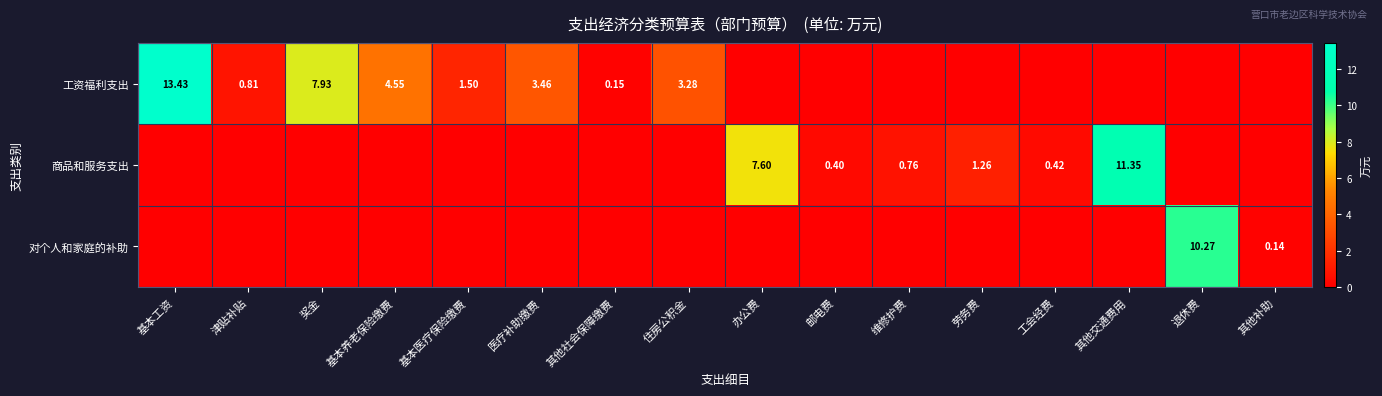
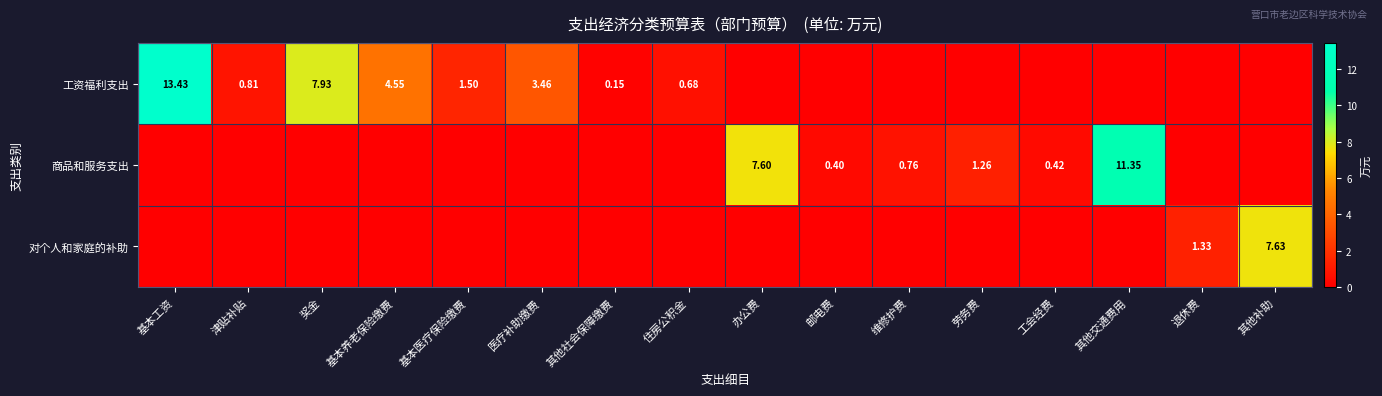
工资福利支出, 住房公积金: 3.28 -> 0.68
对个人和家庭的补助, 退休费: 10.27 -> 1.33
对个人和家庭的补助, 其他补助: 0.14 -> 7.63
